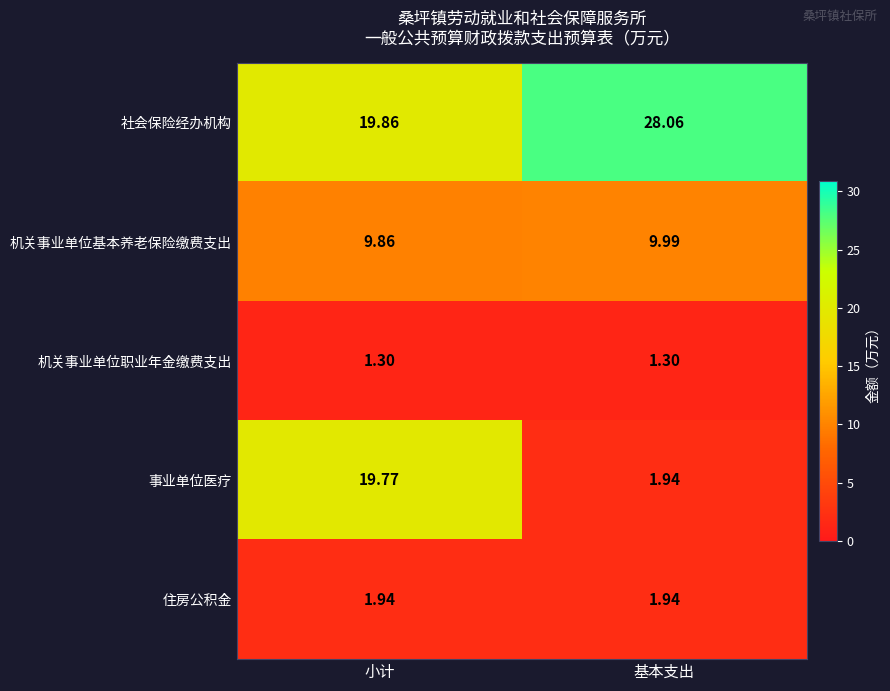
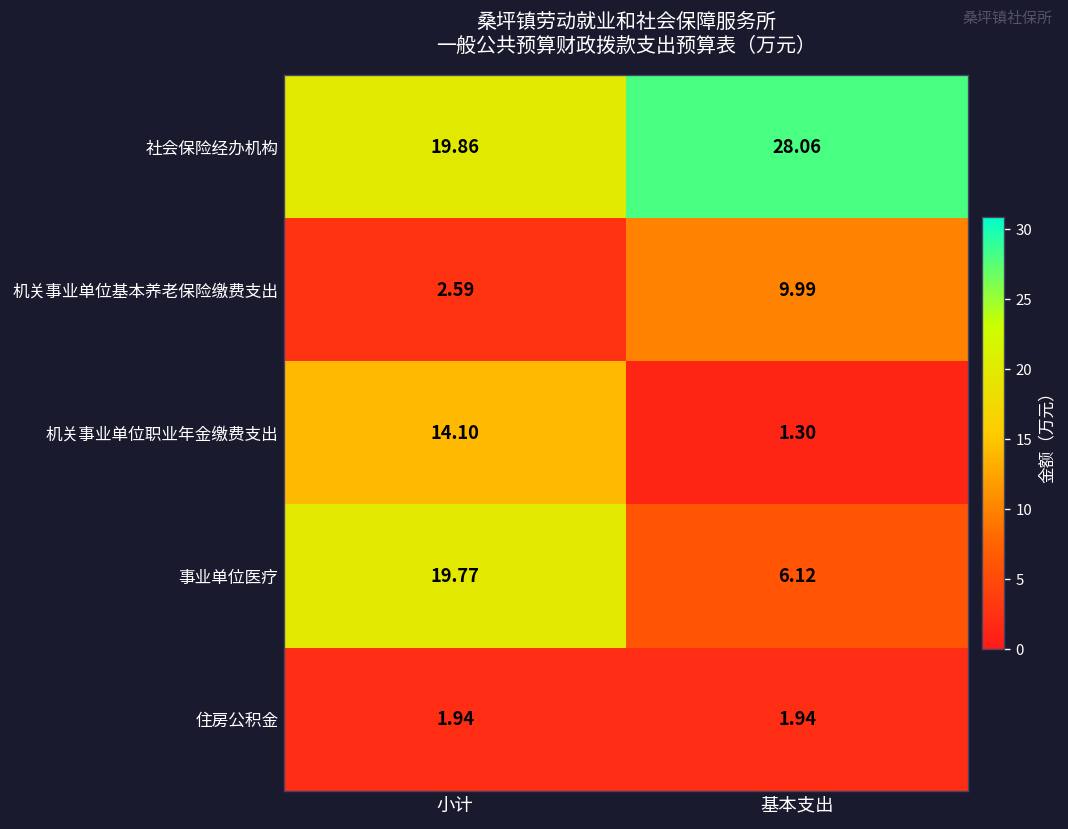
机关事业单位基本养老保险缴费支出, 小计: 9.86 -> 2.59
机关事业单位职业年金缴费支出, 小计: 1.30 -> 14.10
事业单位医疗, 基本支出: 1.94 -> 6.12
